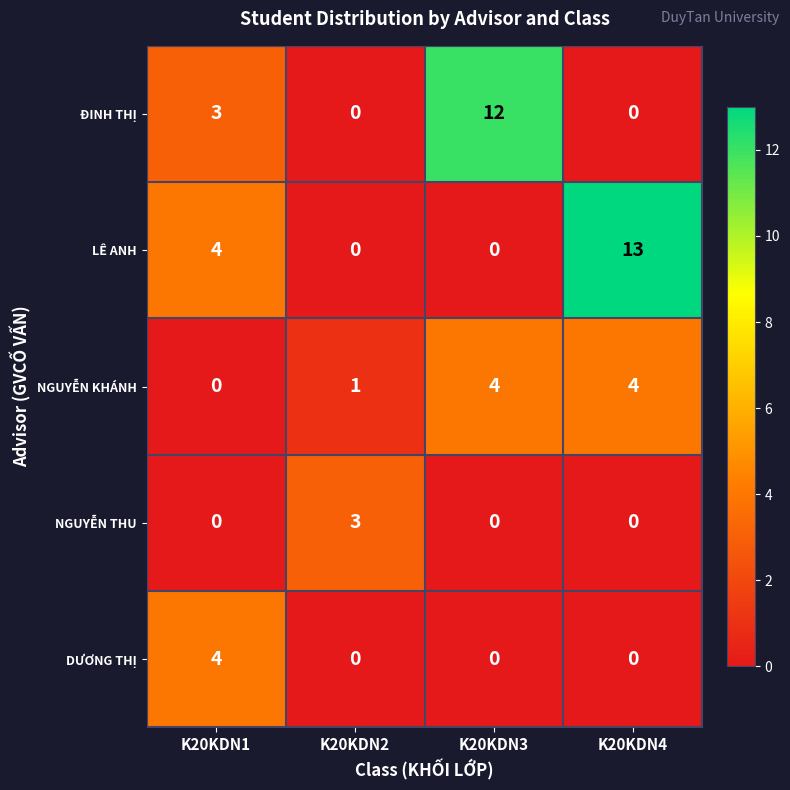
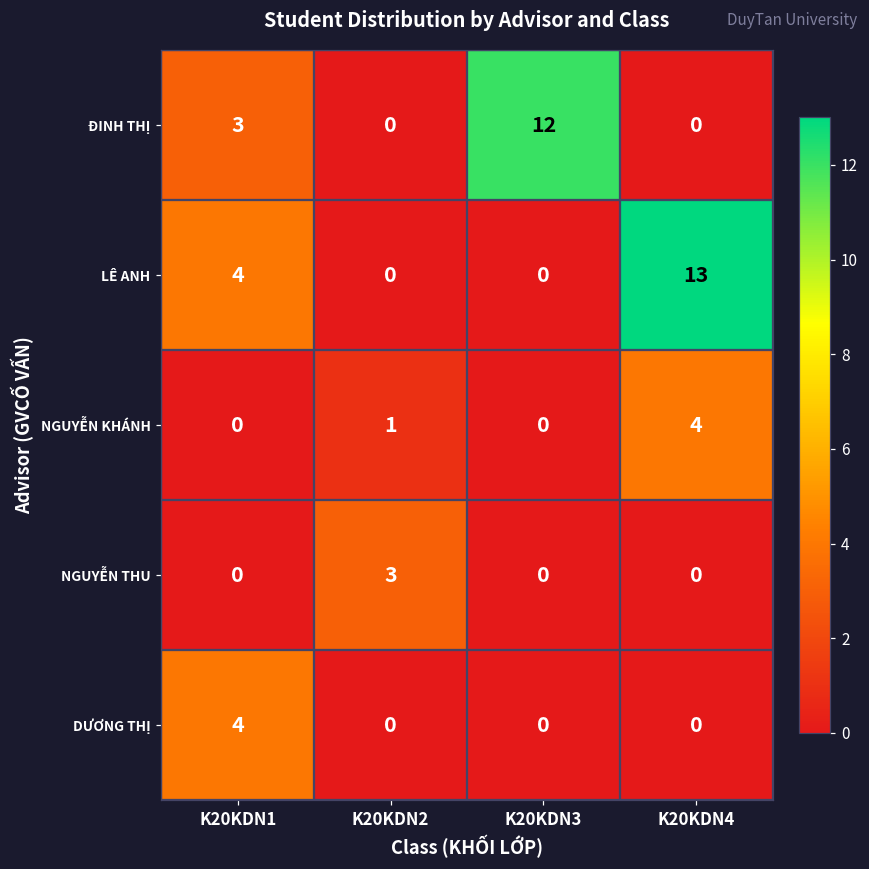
NGUYỄN KHÁNH, K20KDN3: 4 -> 0
